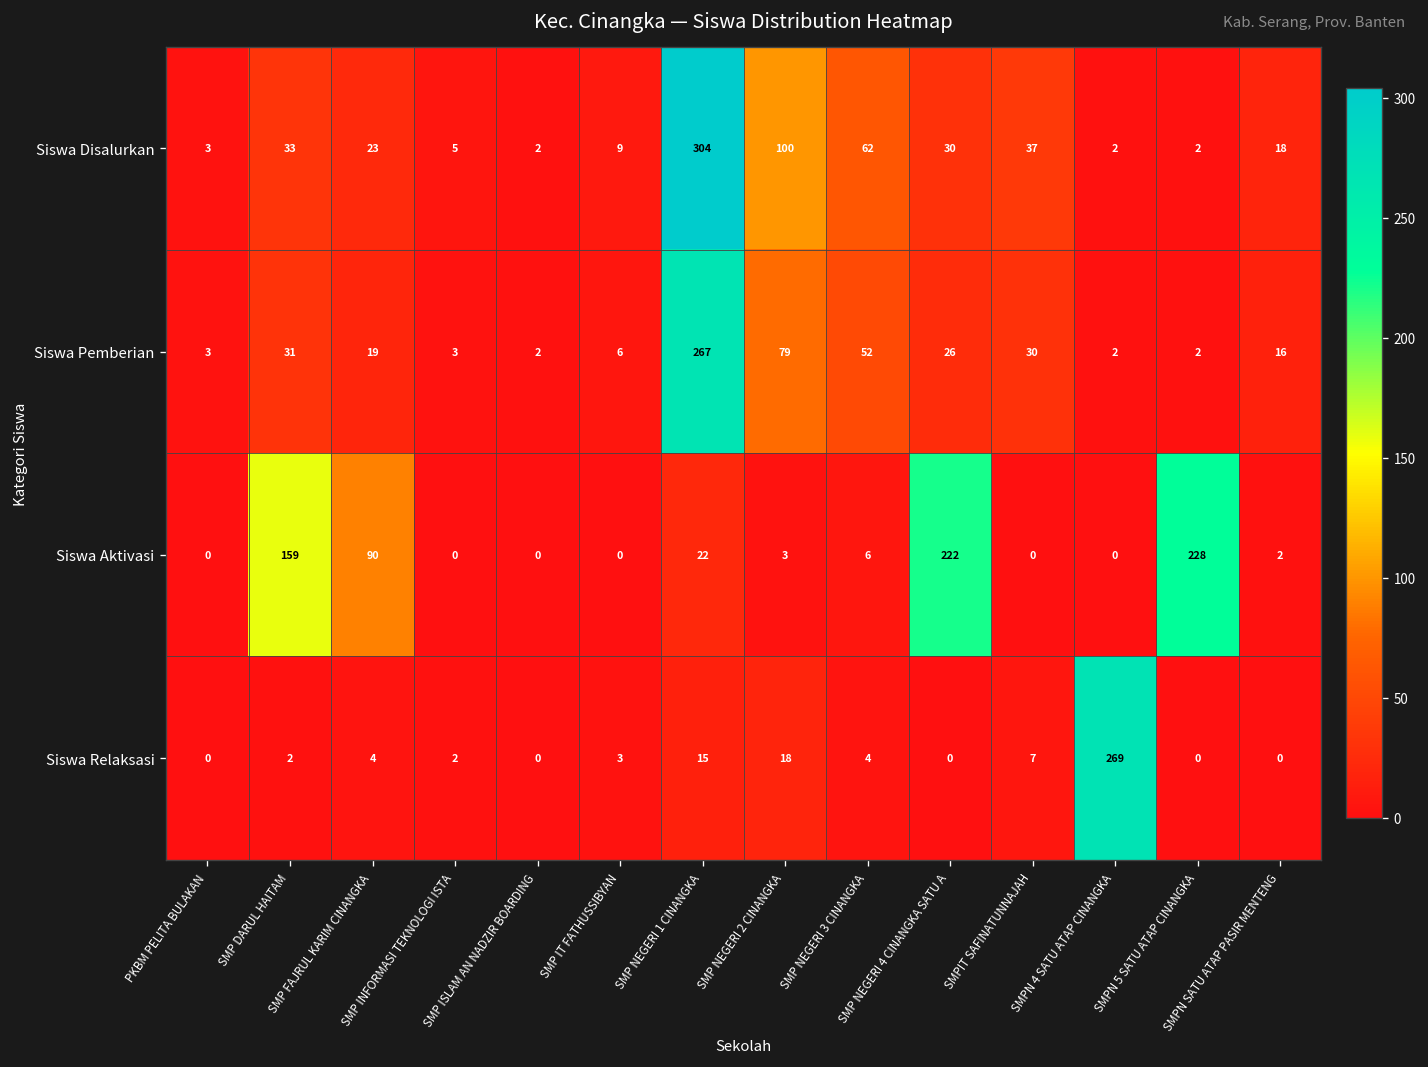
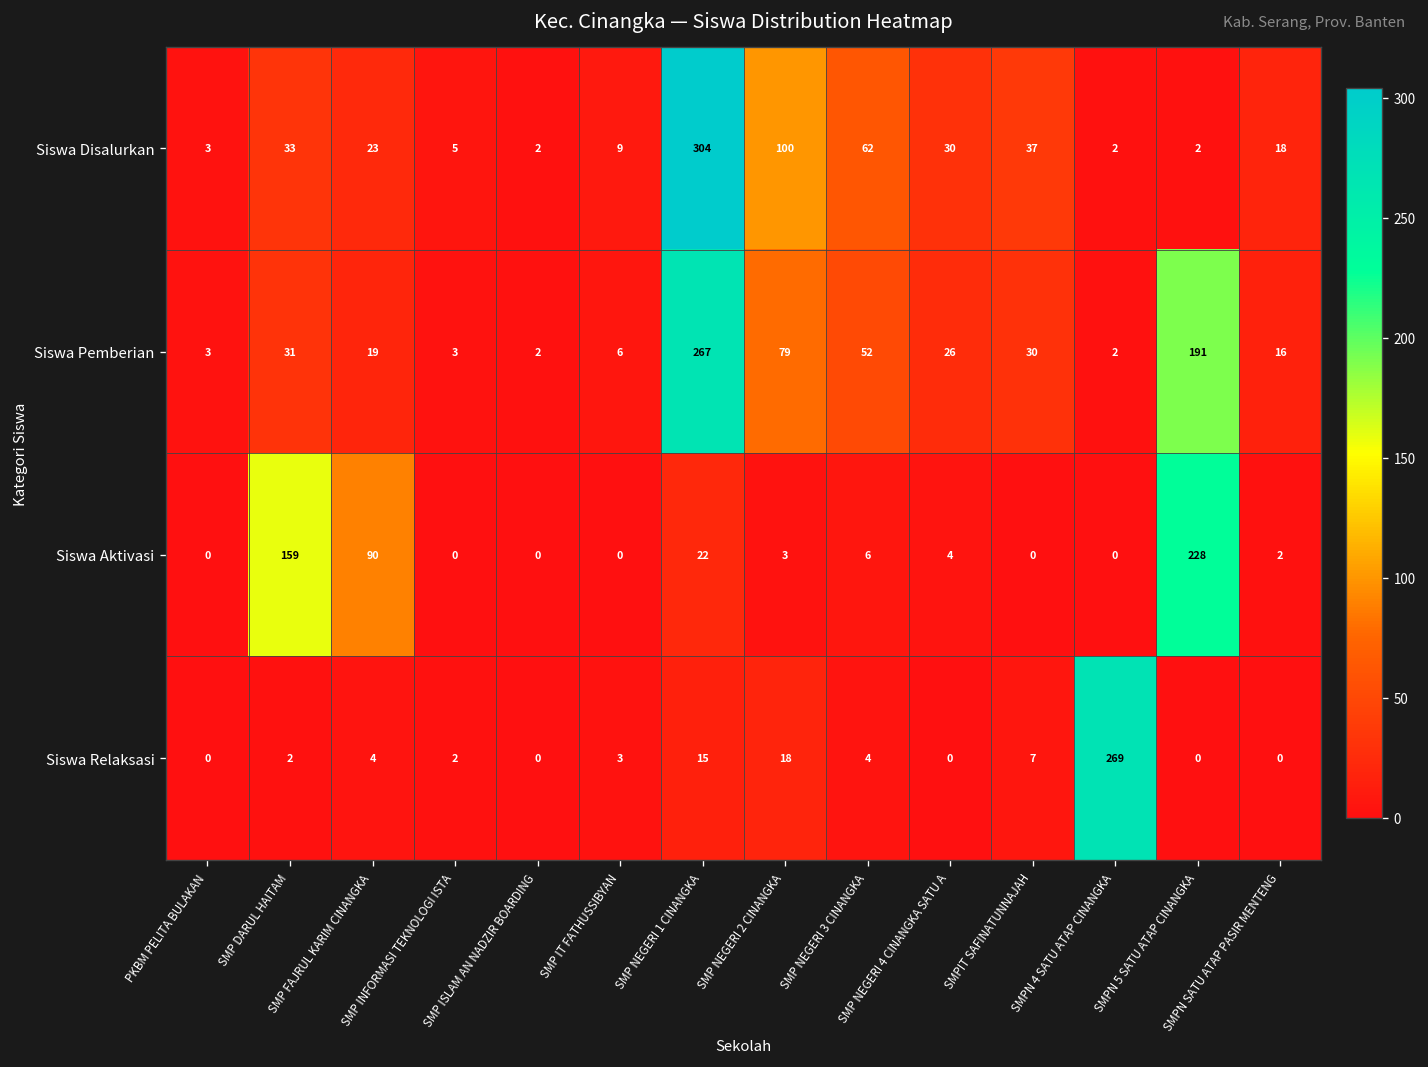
Siswa Pemberian, SMPN 5 SATU ATAP CINANGKA: 2 -> 191
Siswa Aktivasi, SMP NEGERI 4 CINANGKA SATU A: 222 -> 4
